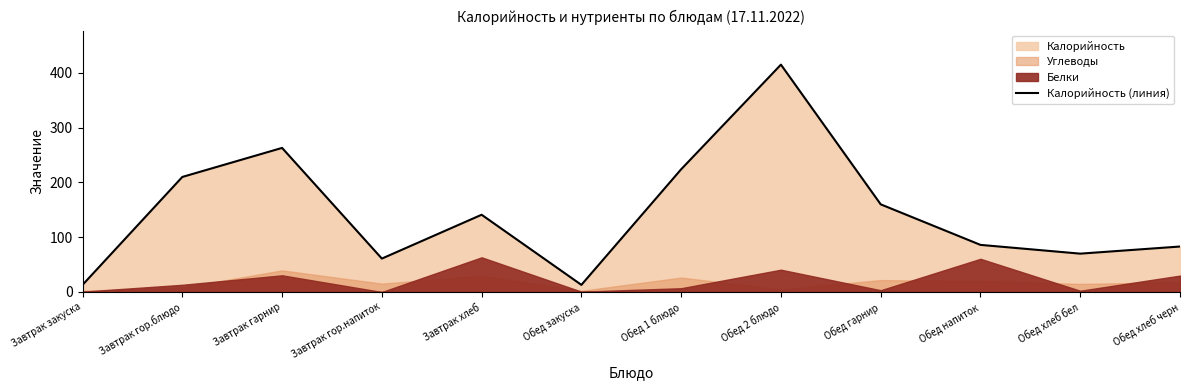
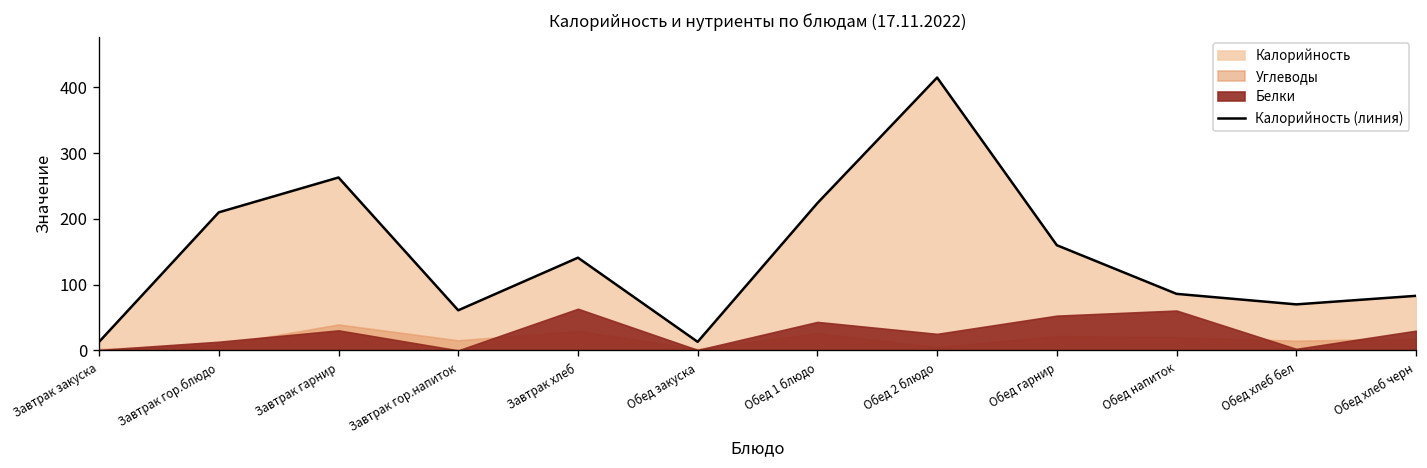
Белки, Обед 1 блюдо: 10 -> 40
Белки, Обед 2 блюдо: 40 -> 30
Белки, Обед гарнир: 0 -> 50
